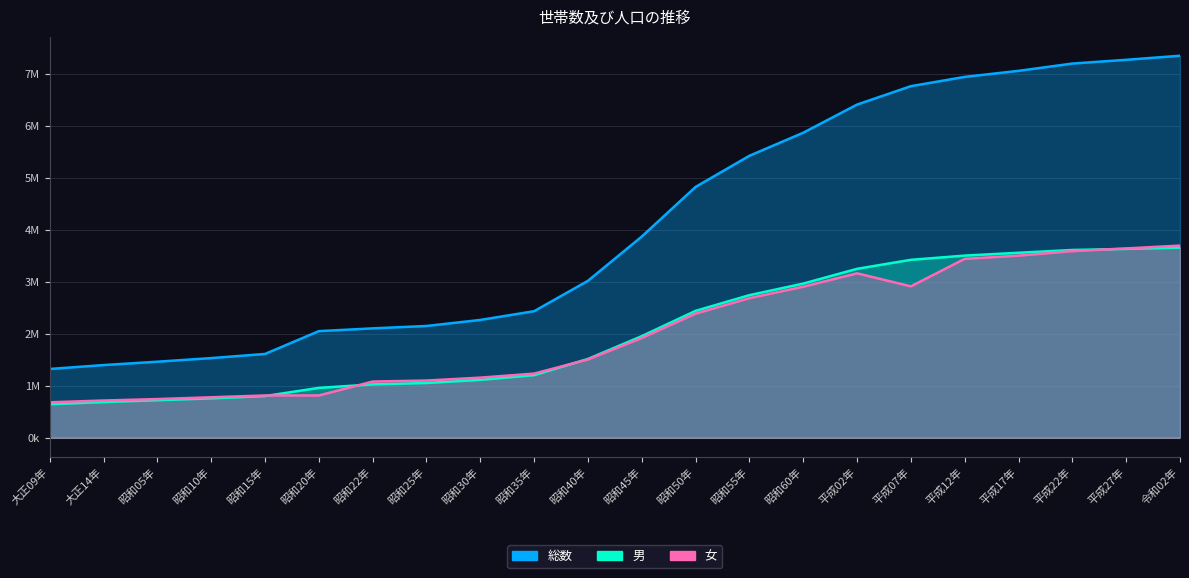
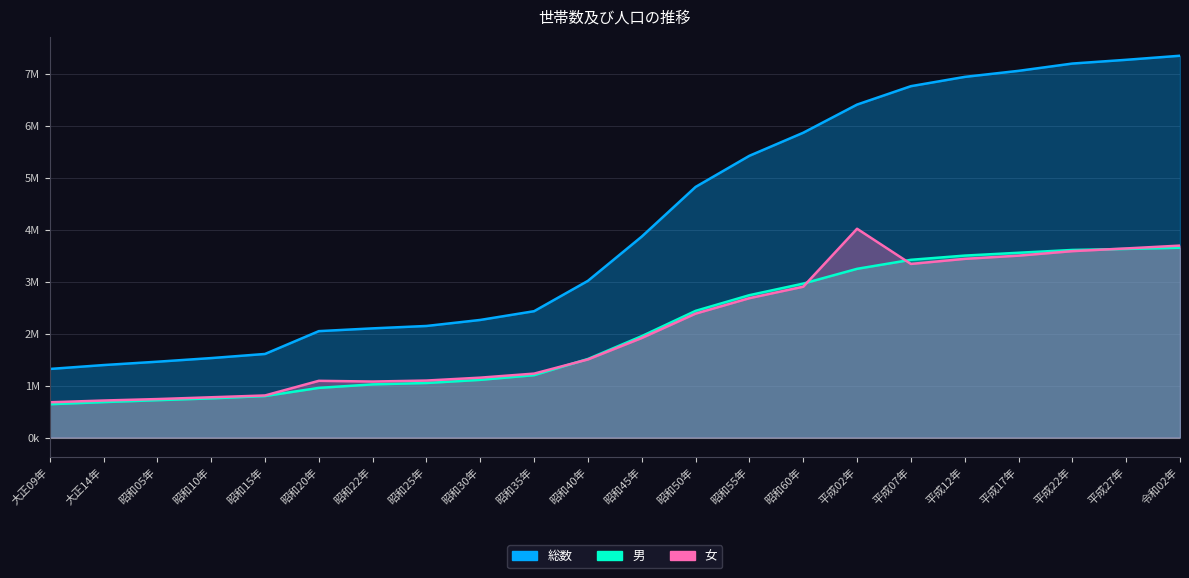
女, 昭和20年: 800000 -> 1100000
女, 平成02年: 3200000 -> 4000000
女, 平成07年: 2900000 -> 3300000
